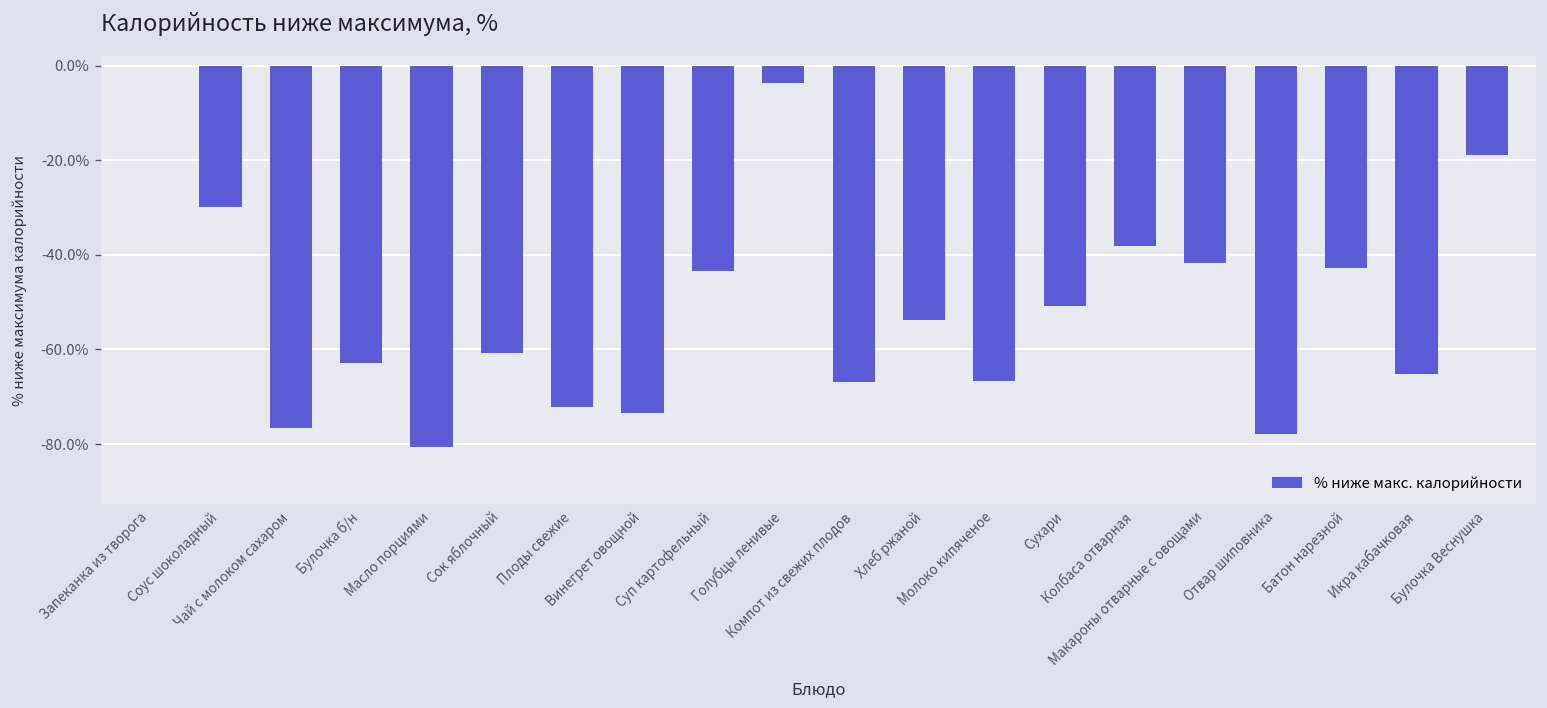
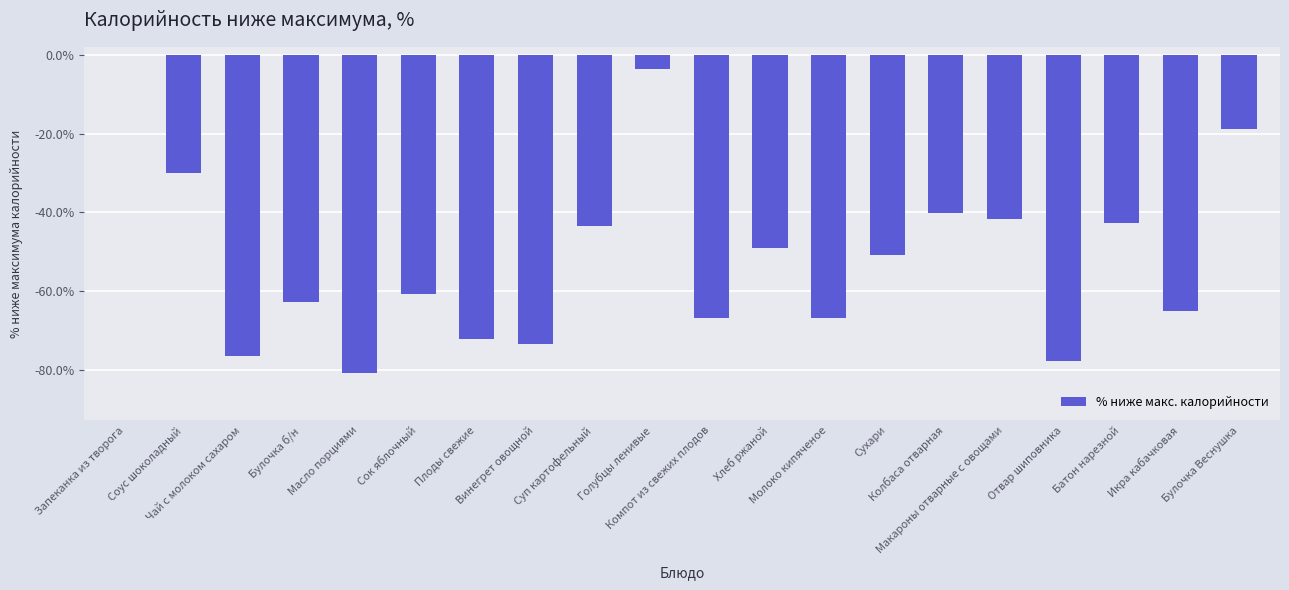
Хлеб ржаной: -54% -> -49%
Колбаса отварная: -38% -> -40%
